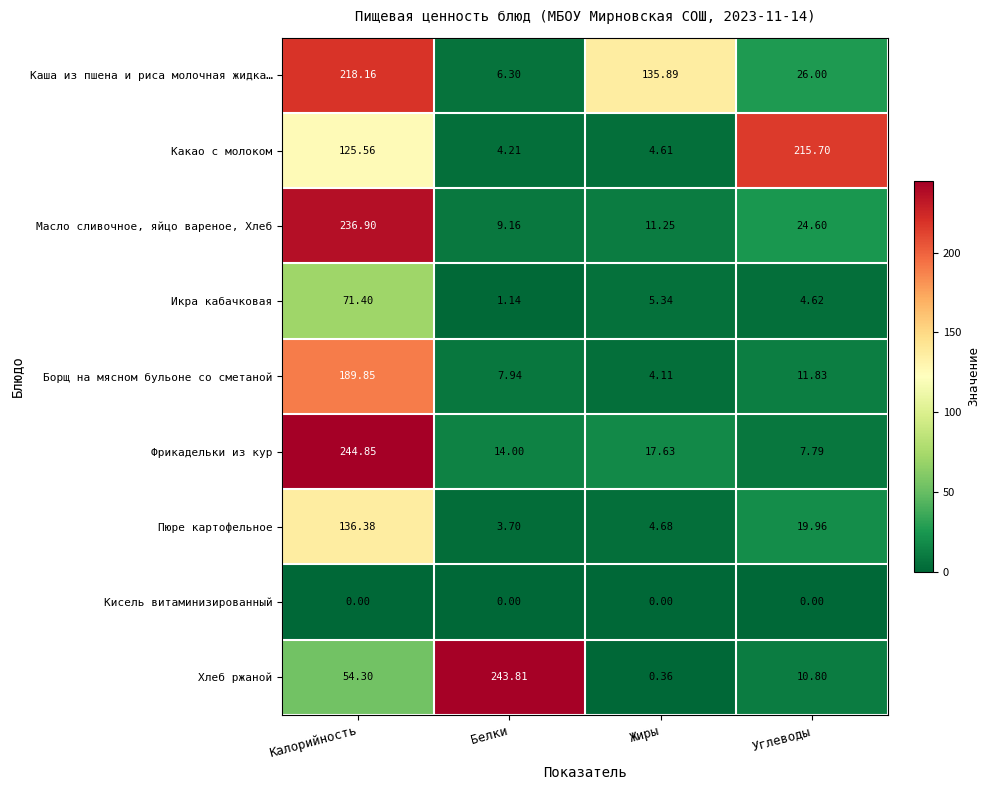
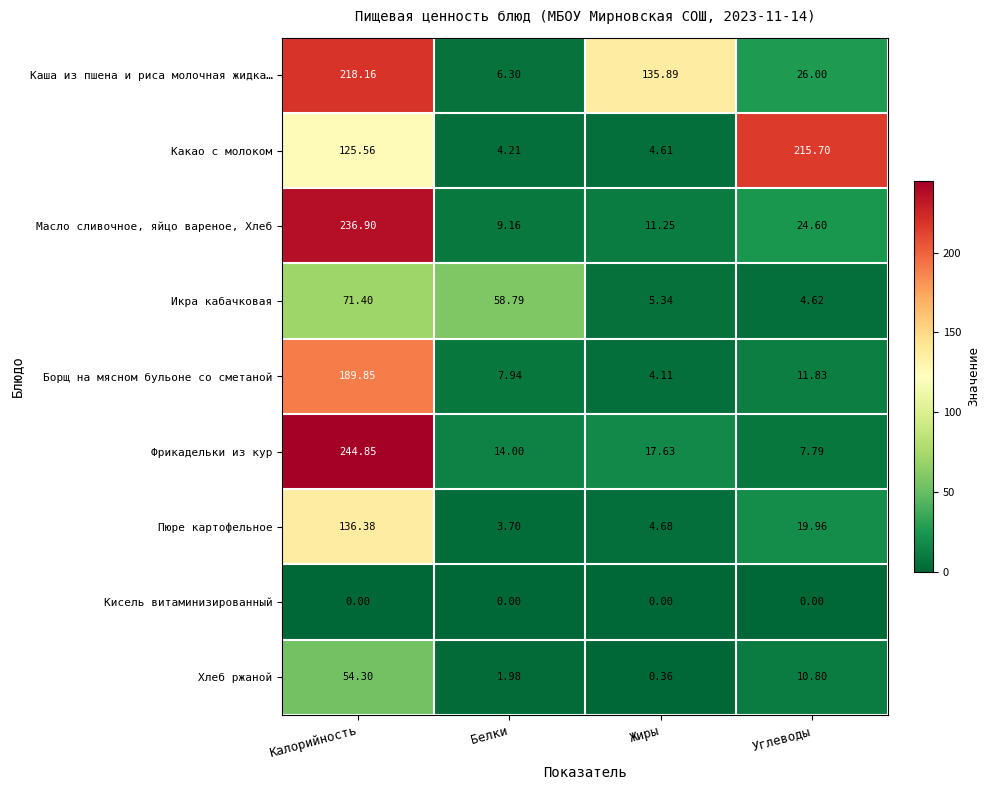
Икра кабачковая, Белки: 1.14 -> 58.79
Хлеб ржаной, Белки: 243.81 -> 1.98
